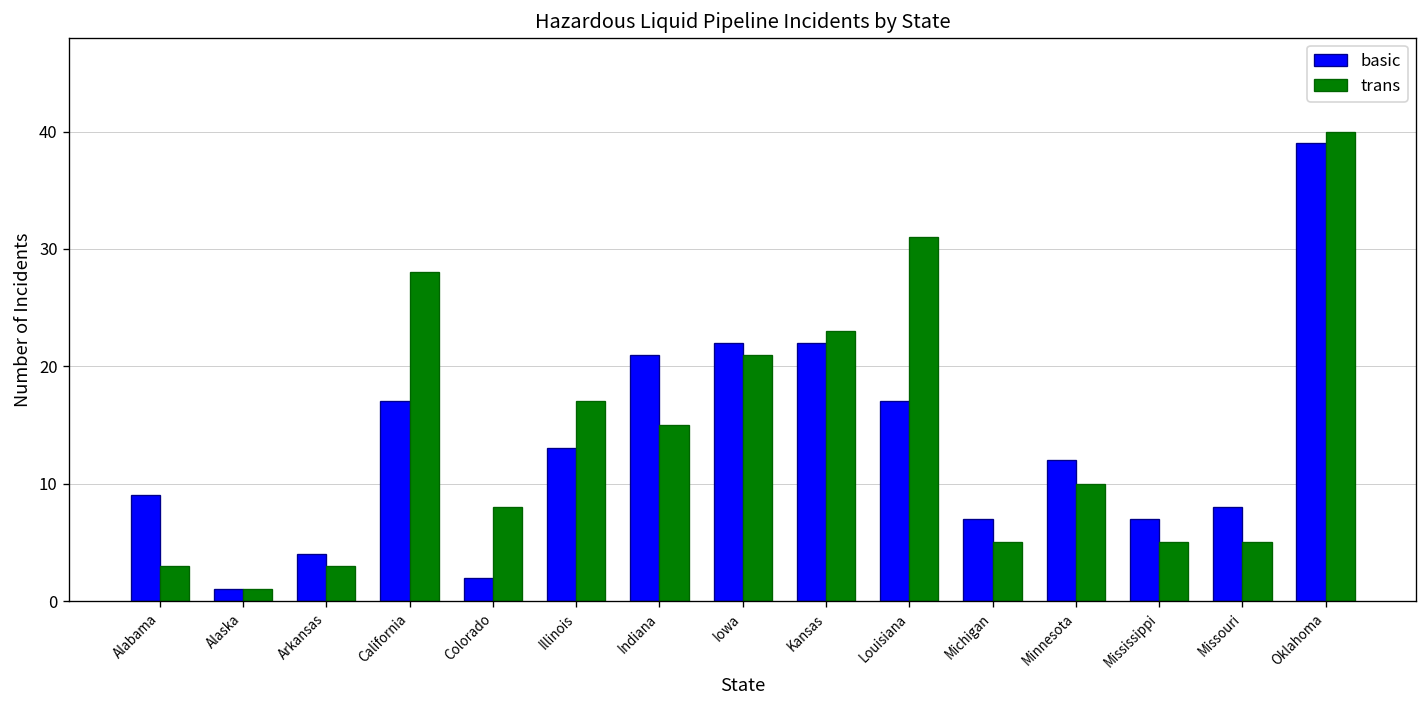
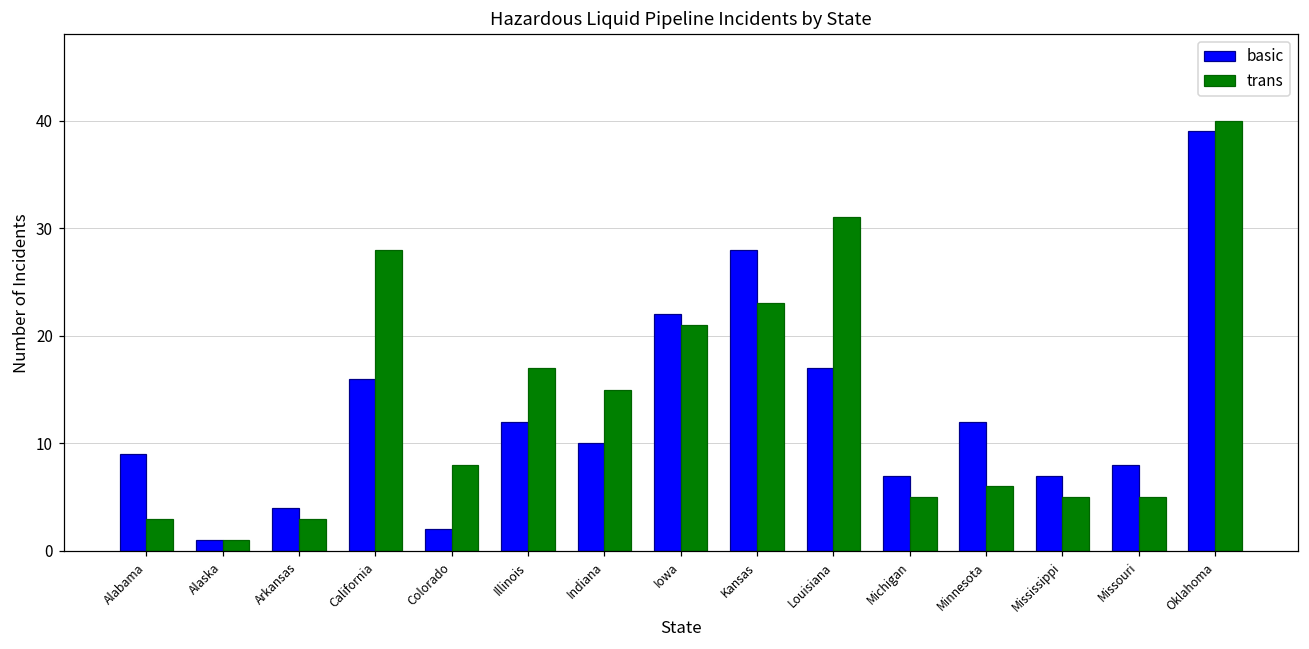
basic, California: 17 -> 16
basic, Illinois: 13 -> 12
basic, Indiana: 21 -> 10
basic, Kansas: 22 -> 28
trans, Minnesota: 10 -> 6
